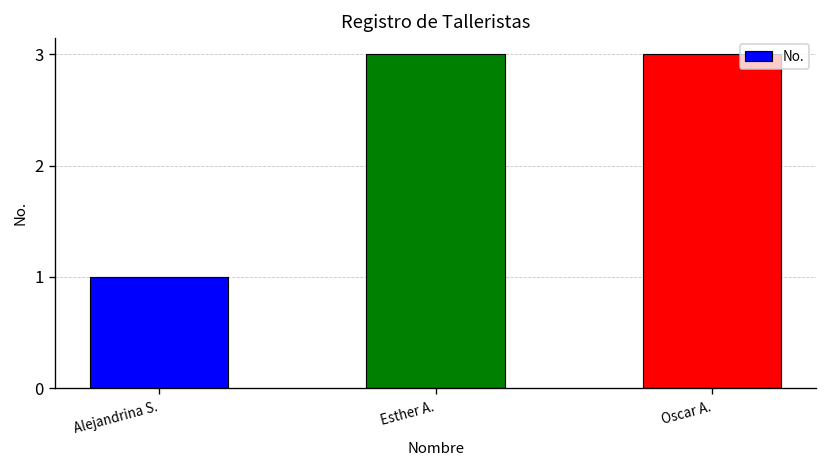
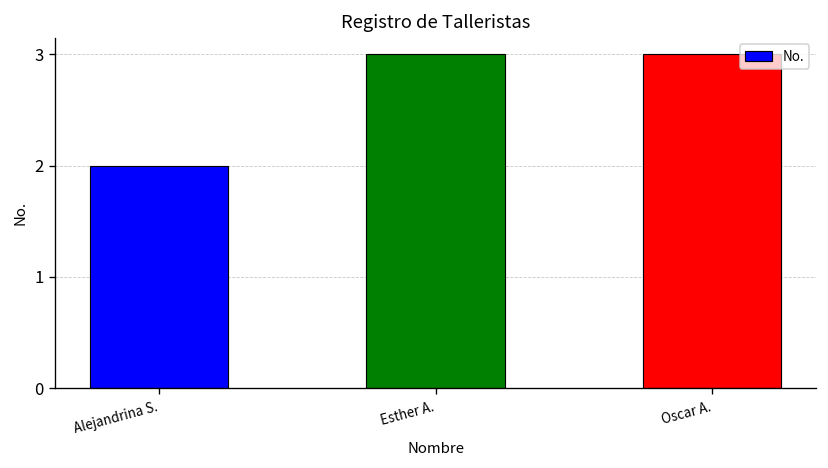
Alejandrina S.: 1 -> 2
